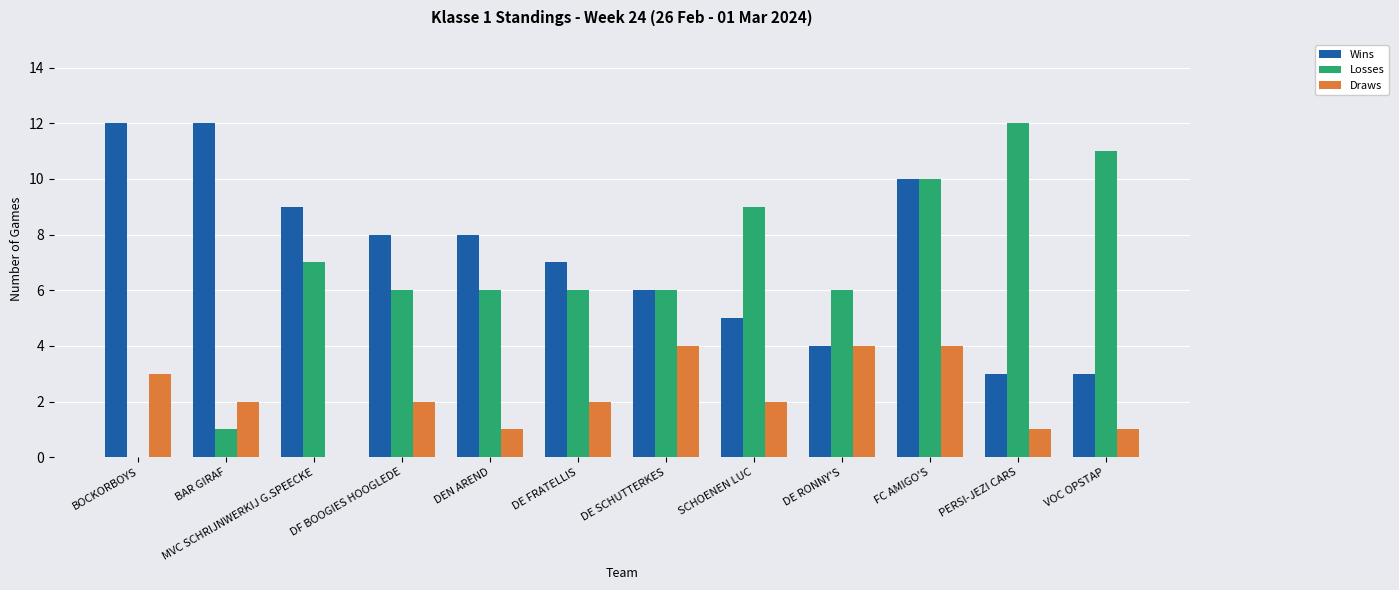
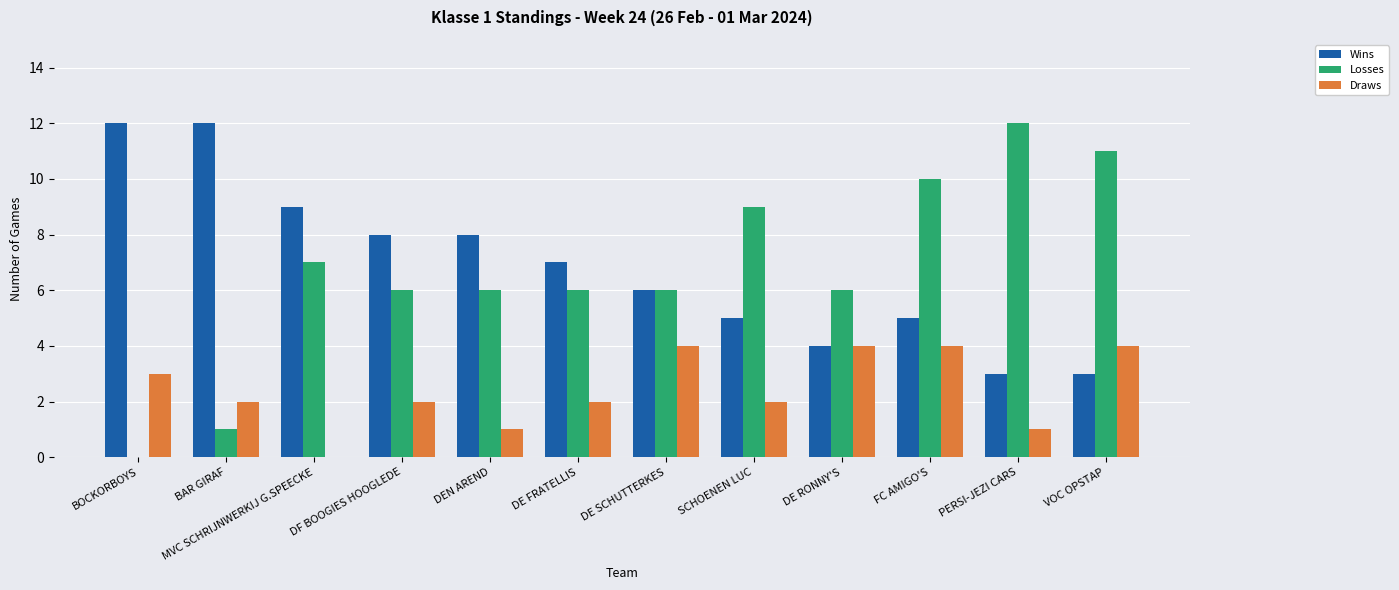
Wins, FC AMIGO'S: 10 -> 5
Draws, VOC OPSTAP: 1 -> 4
